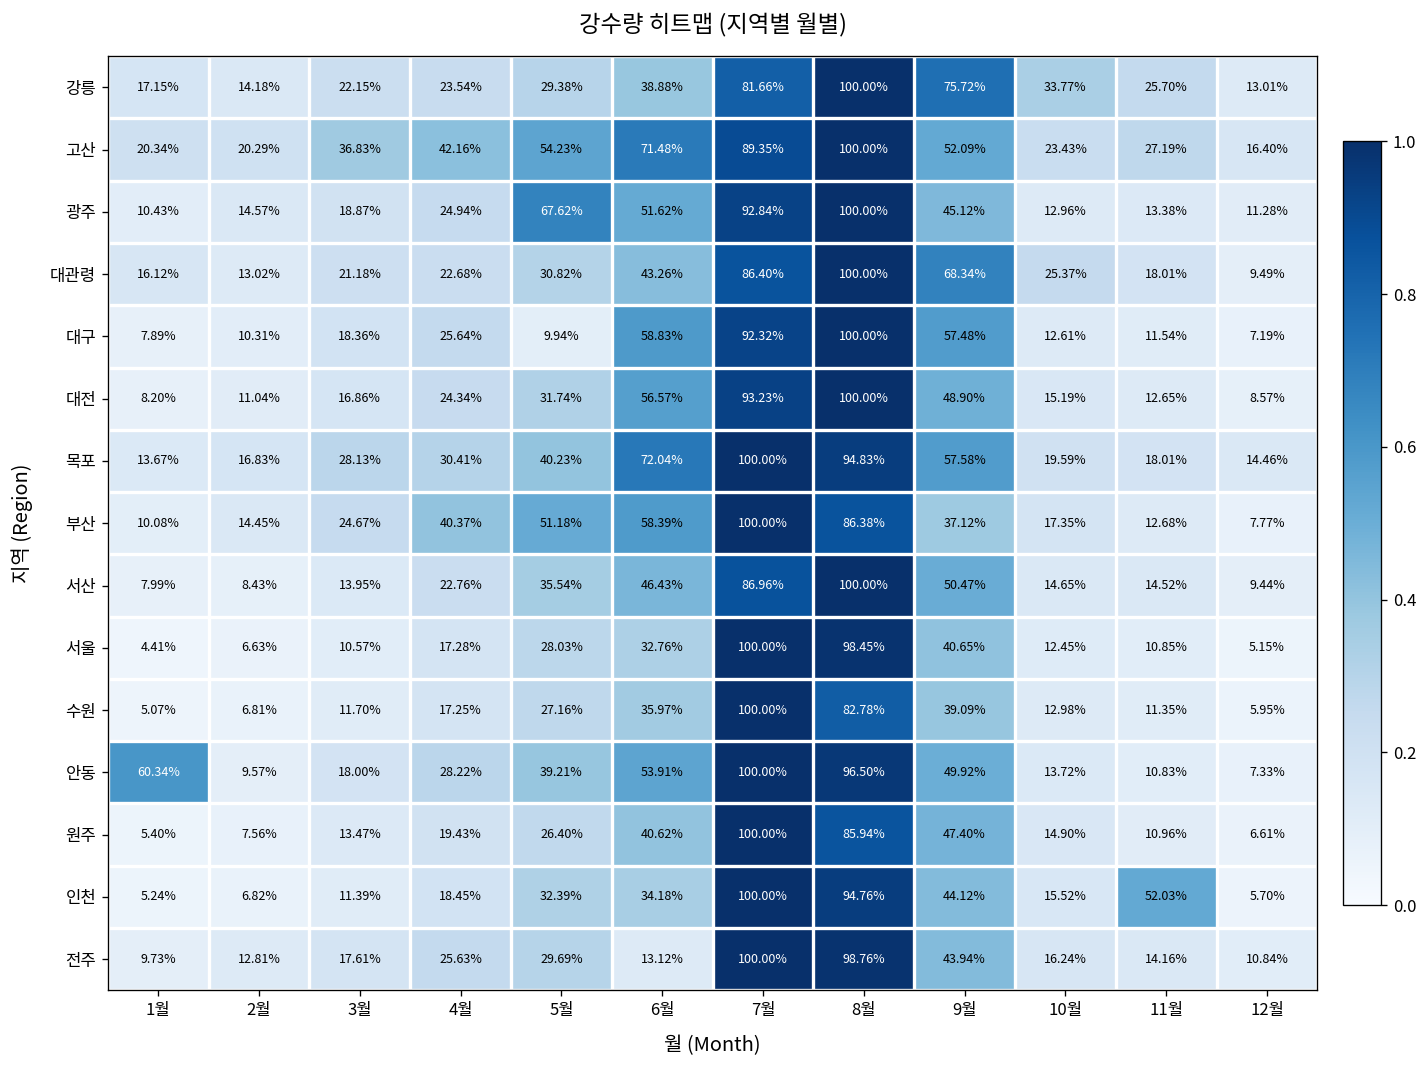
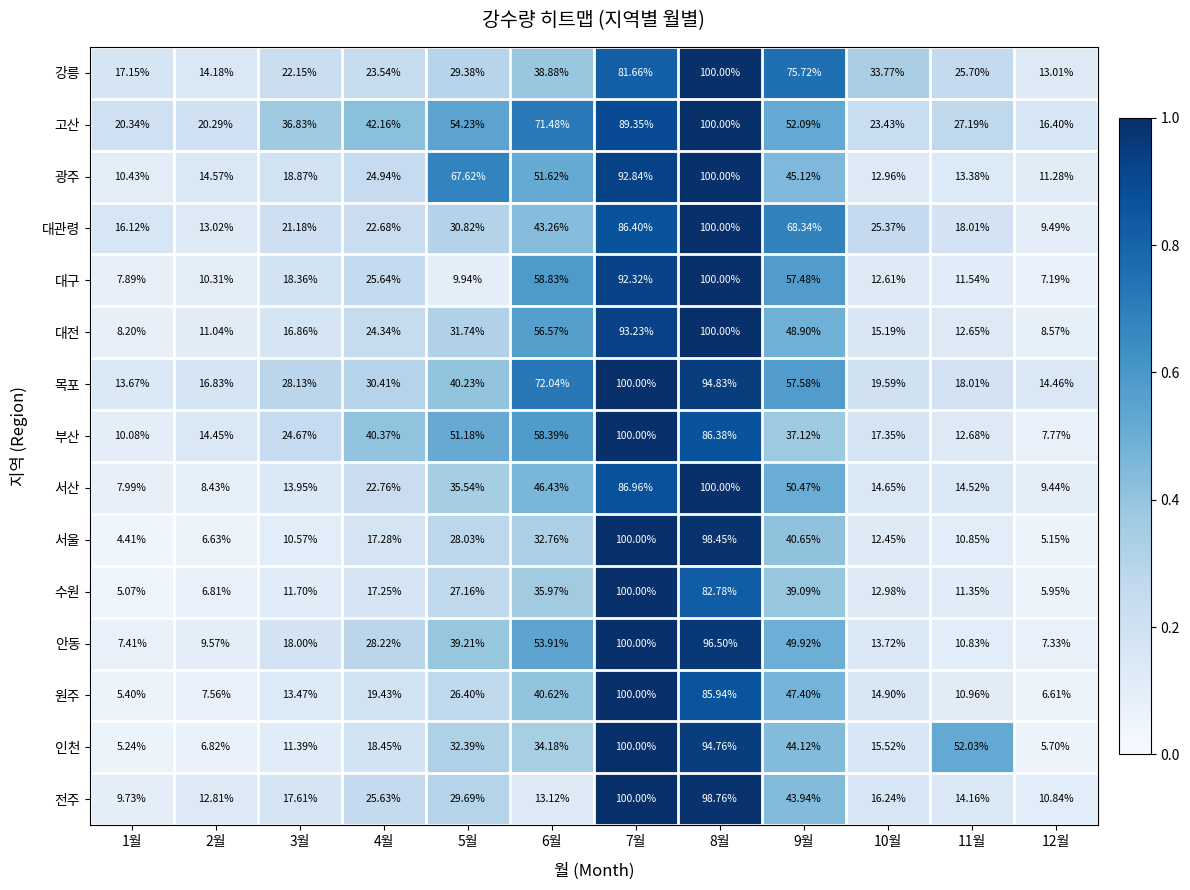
안동, 1월: 60.34% -> 7.41%
